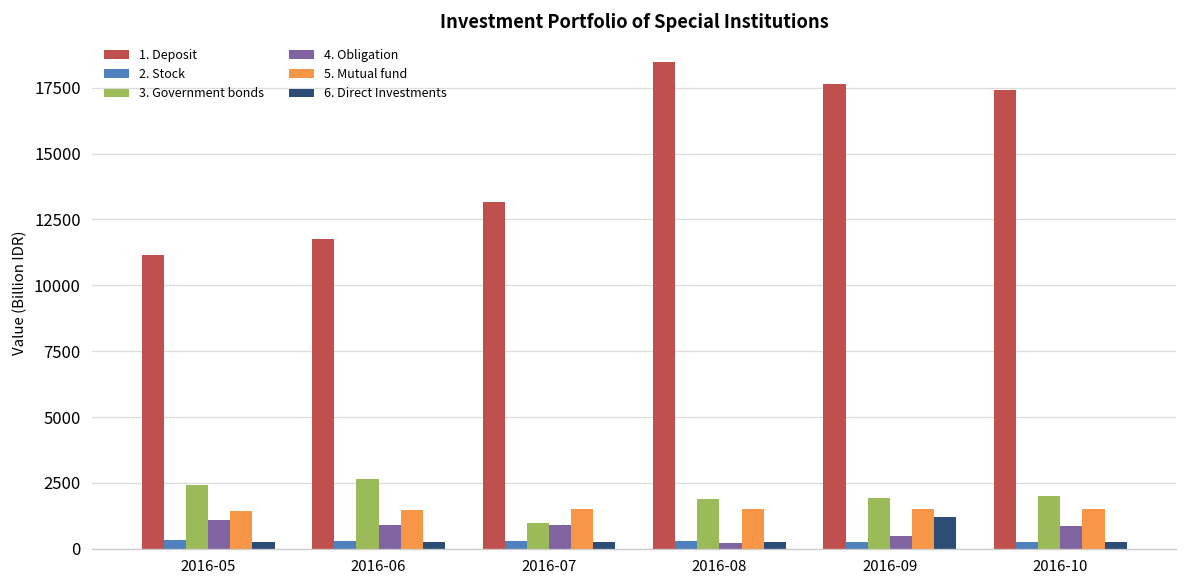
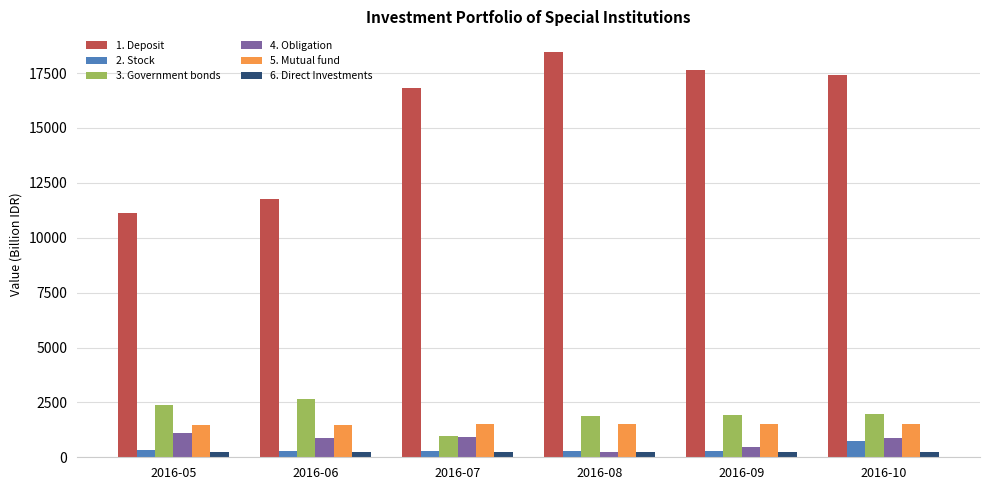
1. Deposit, 2016-07: 13200 -> 16800
6. Direct Investments, 2016-09: 1200 -> 300
2. Stock, 2016-10: 200 -> 700
